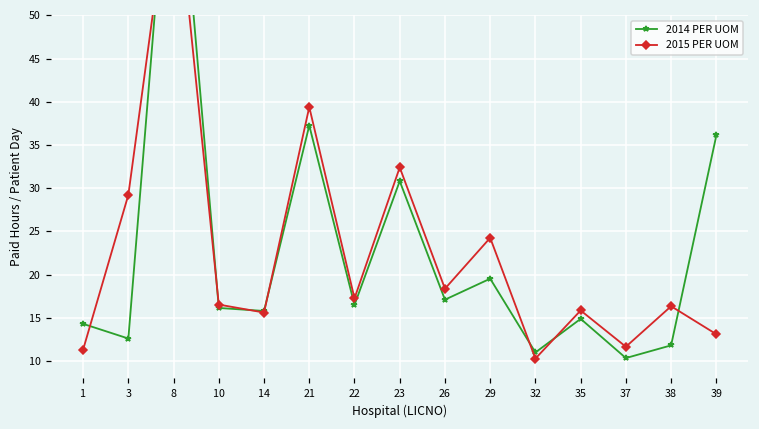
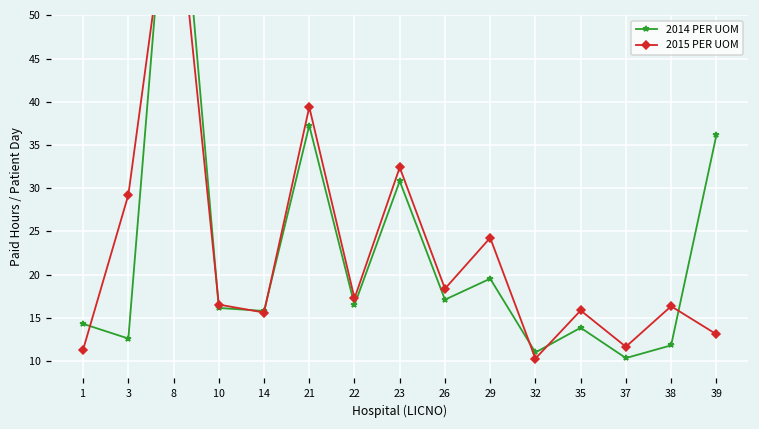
2014 PER UOM, 35: 15 -> 14
